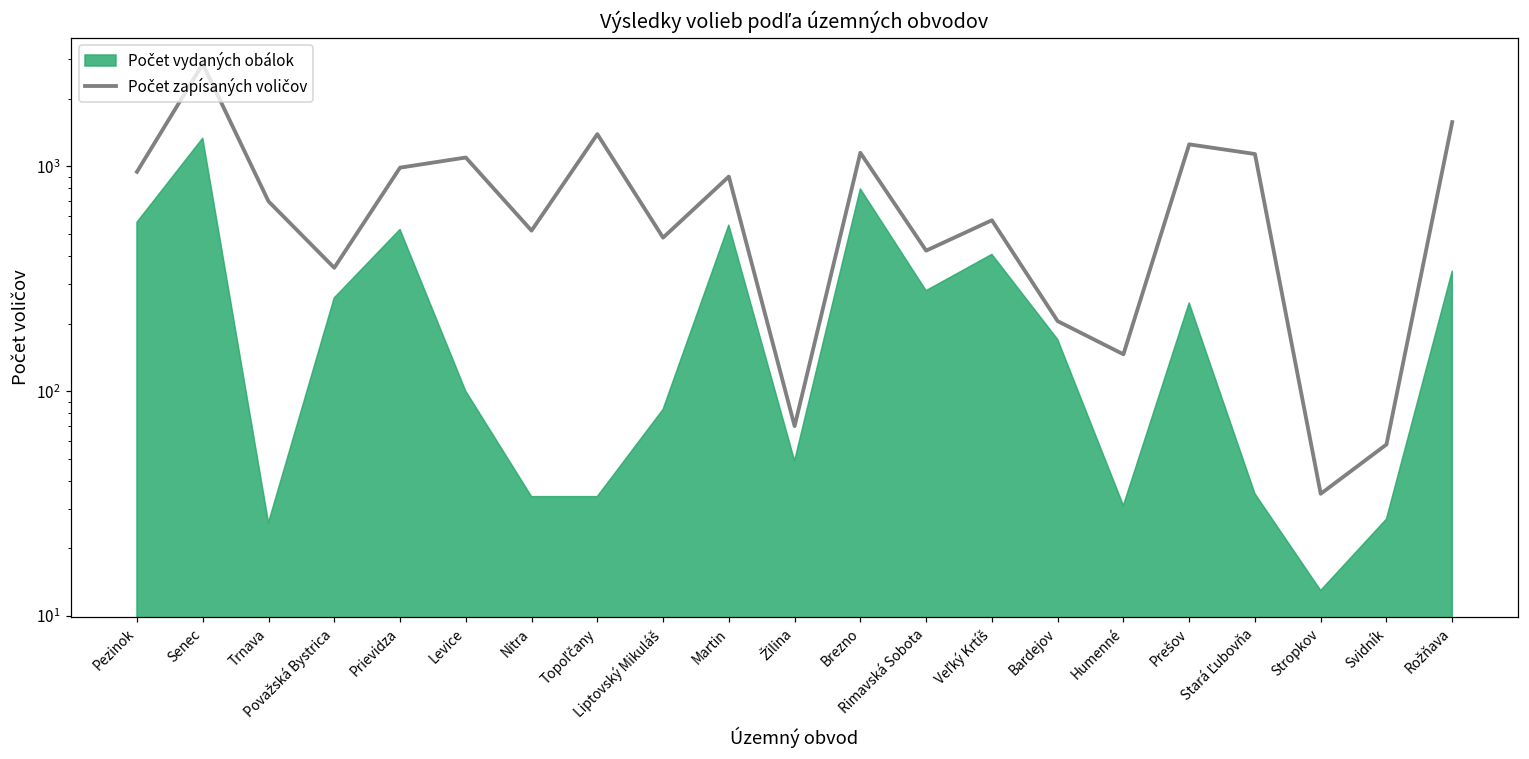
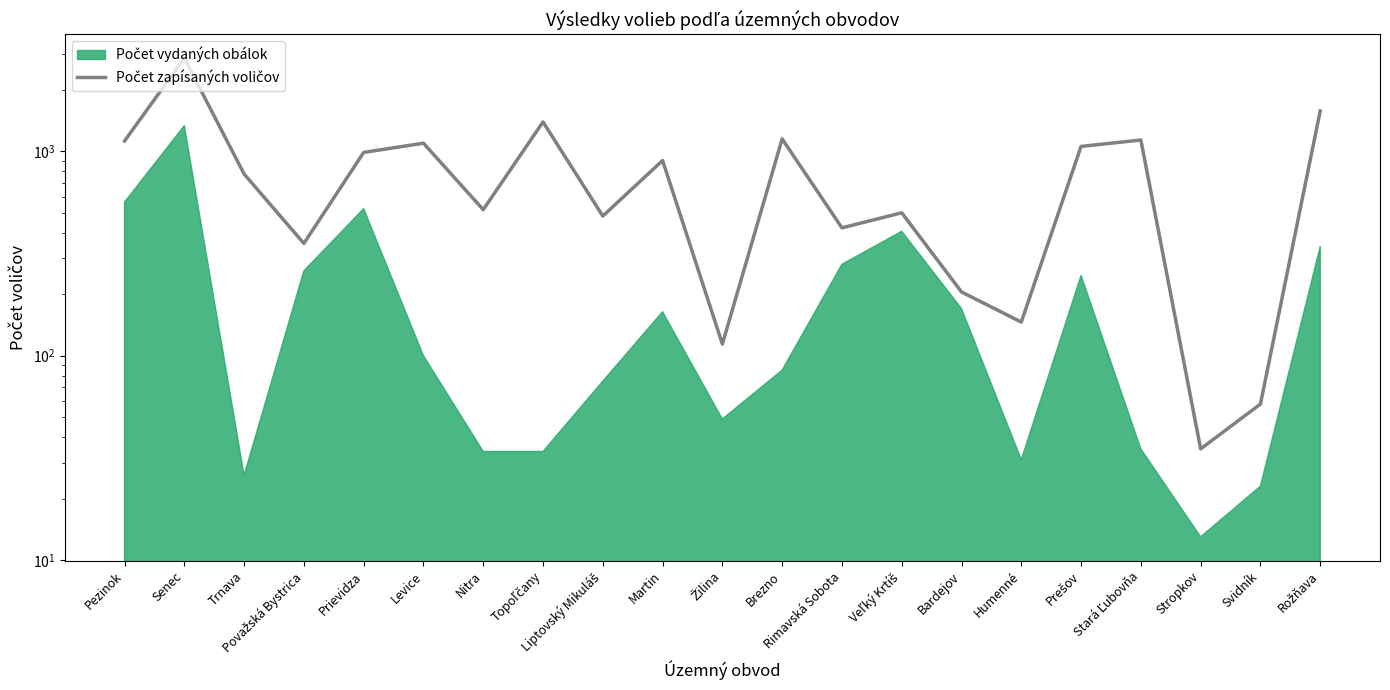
Počet zapísaných voličov, Pezinok: 900 -> 1100
Počet zapísaných voličov, Trnava: 700 -> 770
Počet vydaných obálok, Liptovský Mikuláš: 83 -> 75
Počet vydaných obálok, Martin: 550 -> 160
Počet zapísaných voličov, Žilina: 70 -> 110
Počet vydaných obálok, Brezno: 790 -> 85
Počet zapísaných voličov, Veľký Krtíš: 580 -> 500
Počet zapísaných voličov, Prešov: 1300 -> 1100
Počet vydaných obálok, Svidník: 27 -> 23
